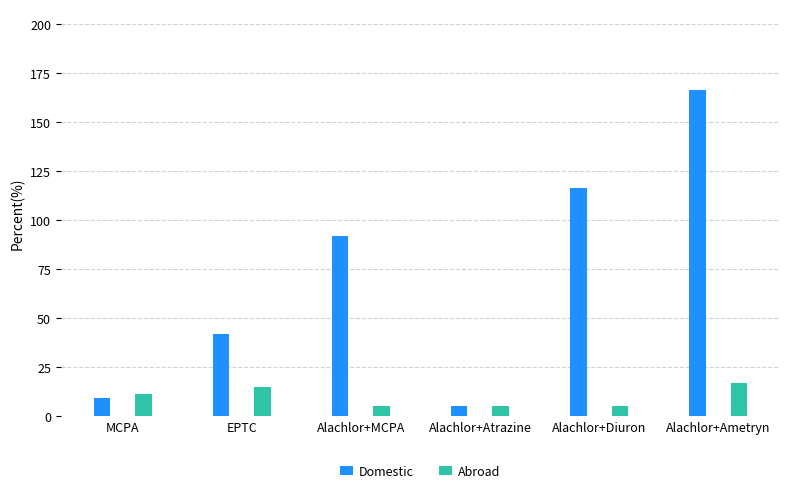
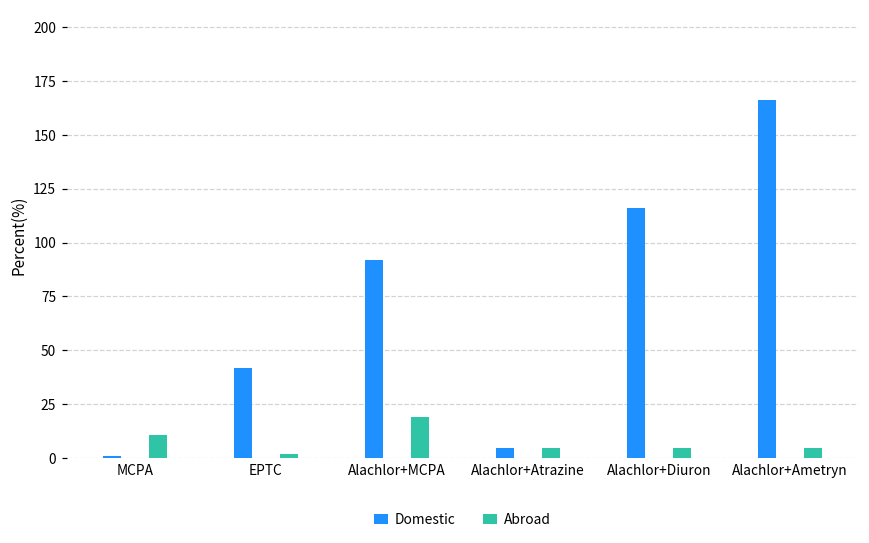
Domestic, MCPA: 9 -> 1
Abroad, EPTC: 15 -> 2
Abroad, Alachlor+MCPA: 5 -> 19
Abroad, Alachlor+Ametryn: 17 -> 5
